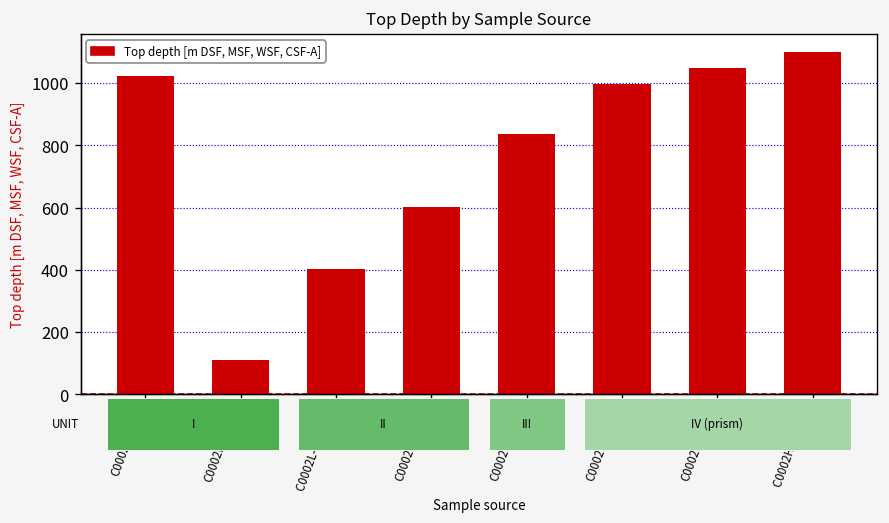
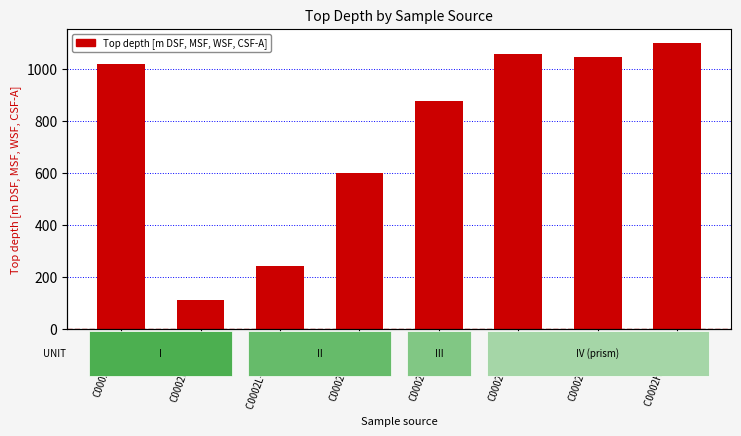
C0002L-14X-1 W: 400 -> 240
C0002B-40R-3: 840 -> 880
C0002B-57R-1: 1000 -> 1060
